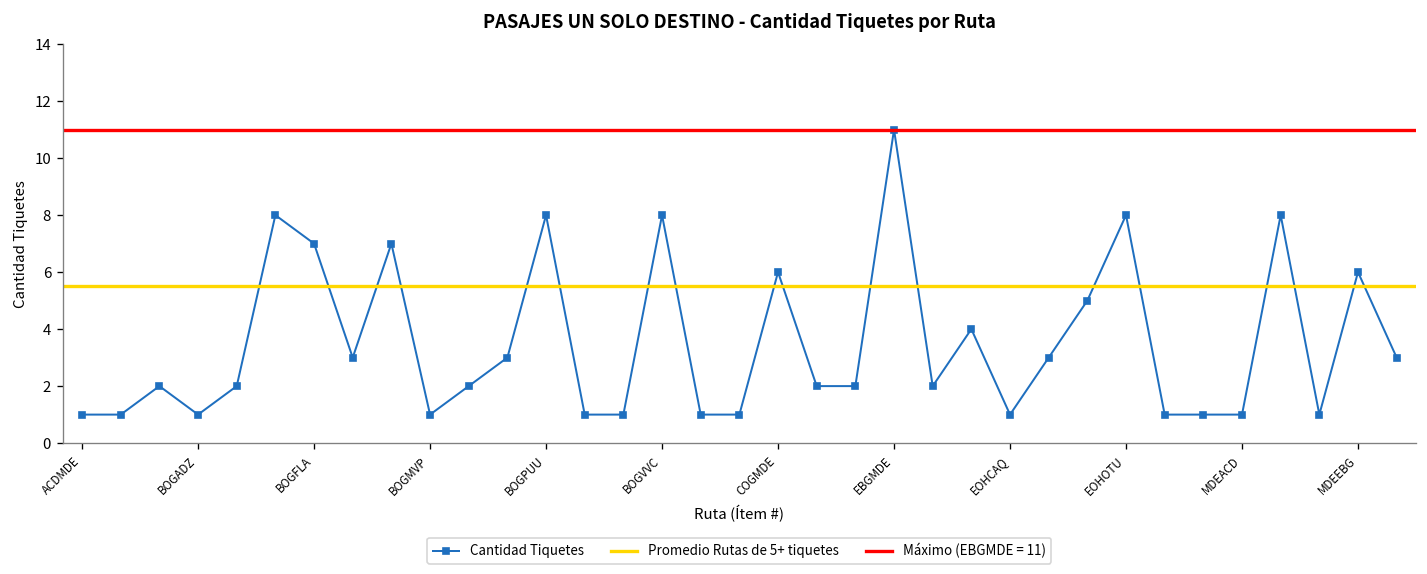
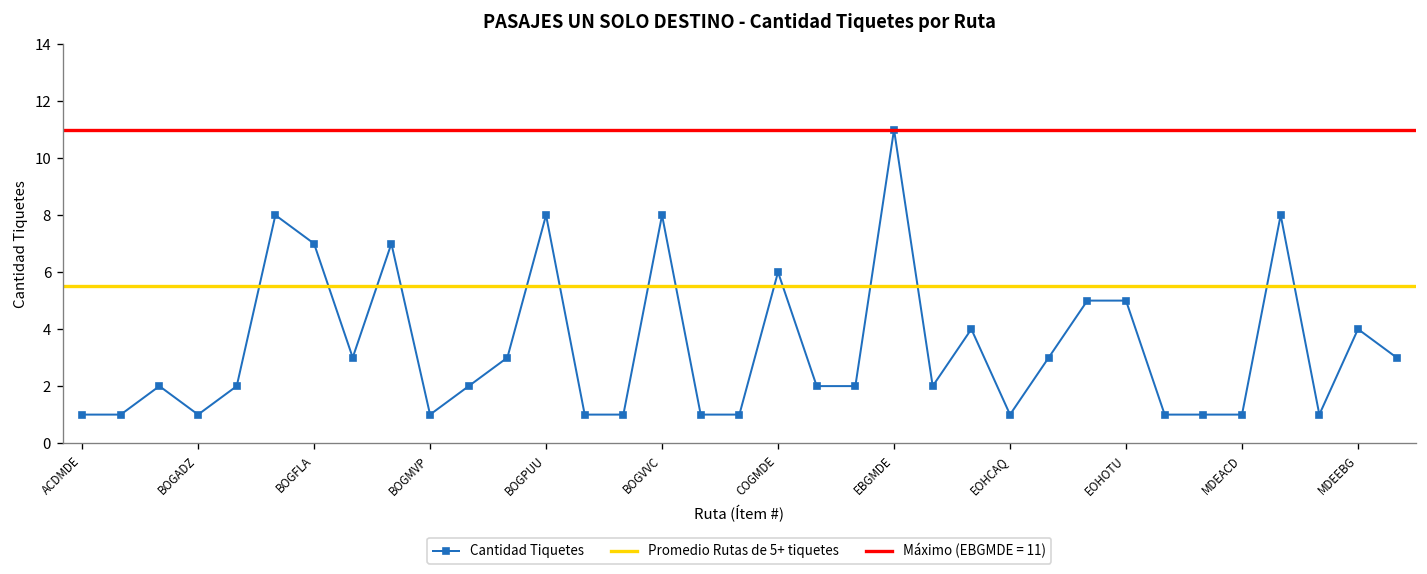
EOHOTU: 8 -> 5
MDEEBG: 6 -> 4
